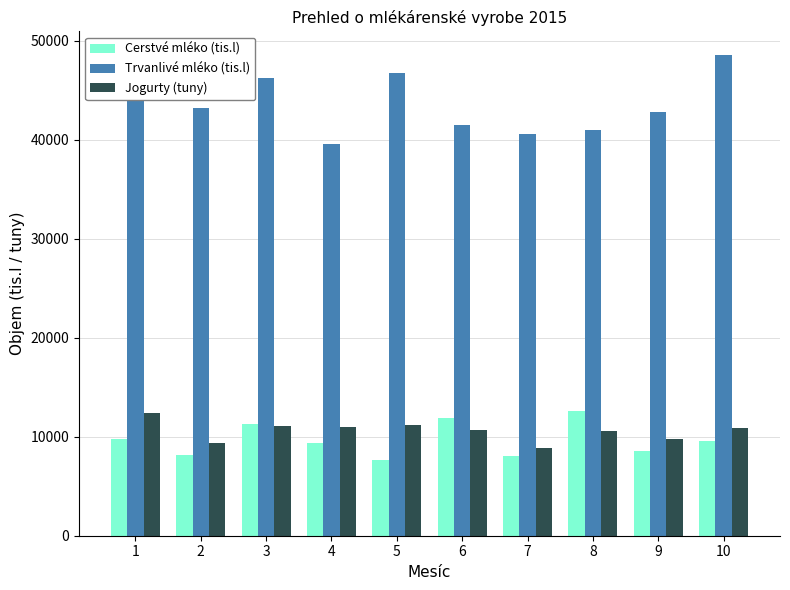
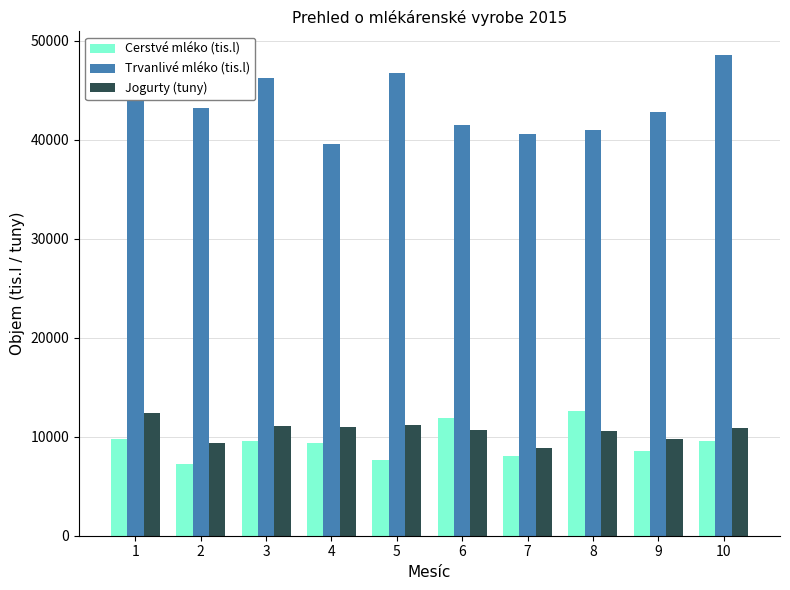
Cerstvé mléko (tis.l), 2: 8000 -> 7000
Cerstvé mléko (tis.l), 3: 11000 -> 10000
